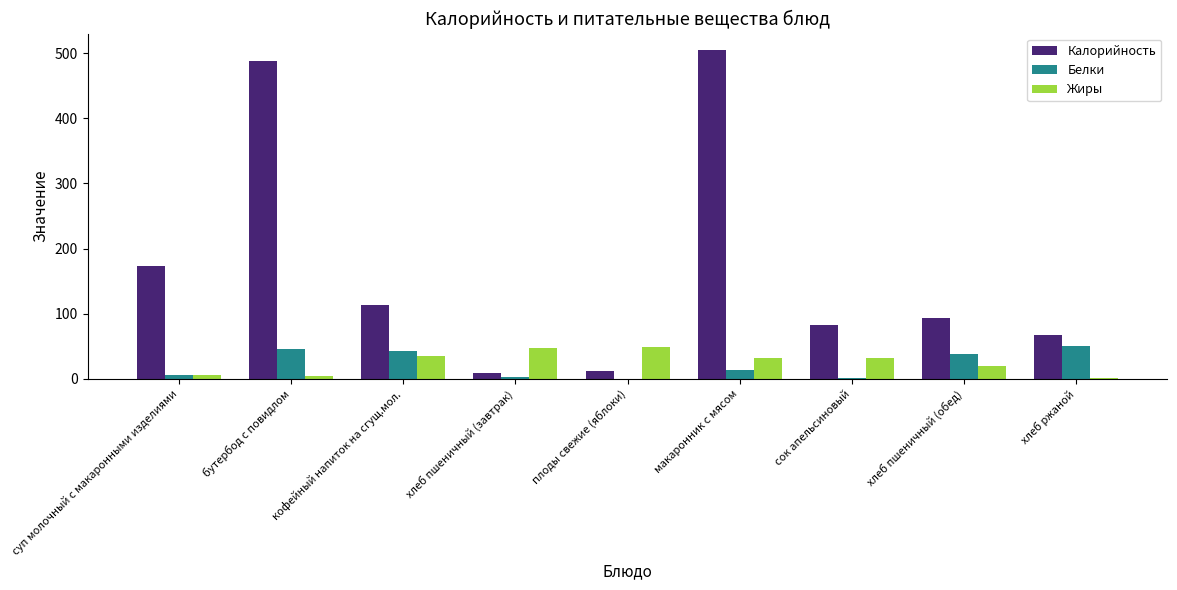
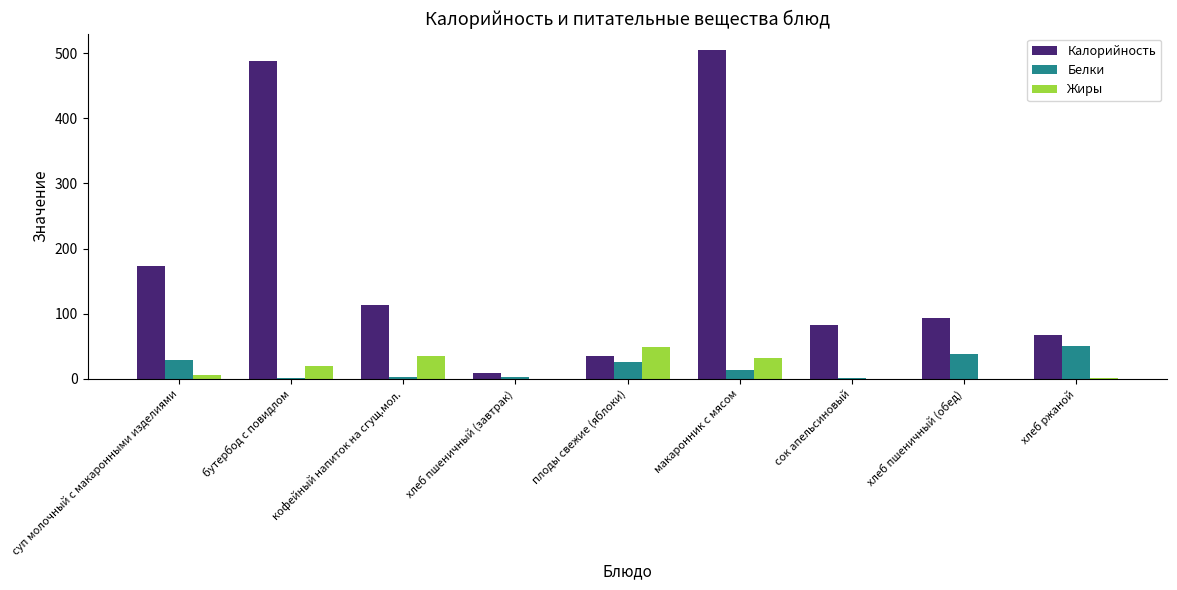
Белки, суп молочный с макаронными изделиями: 10 -> 30
Белки, бутербод с повидлом: 50 -> 0
Жиры, бутербод с повидлом: 0 -> 20
Белки, кофейный напиток на сгущ.мол.: 40 -> 0
Жиры, хлеб пшеничный (завтрак): 50 -> 0
Калорийность, плоды свежие (яблоки): 10 -> 40
Белки, плоды свежие (яблоки): 0 -> 30
Жиры, сок апельсиновый: 30 -> 0
Жиры, хлеб пшеничный (обед): 20 -> 0
